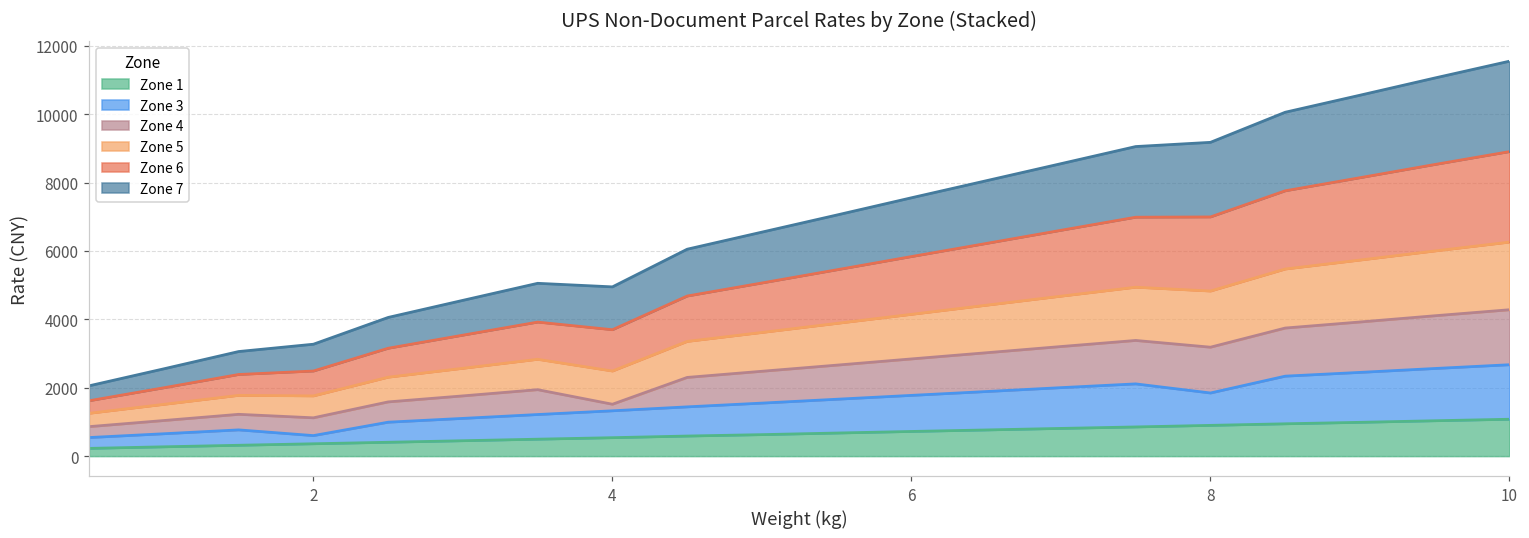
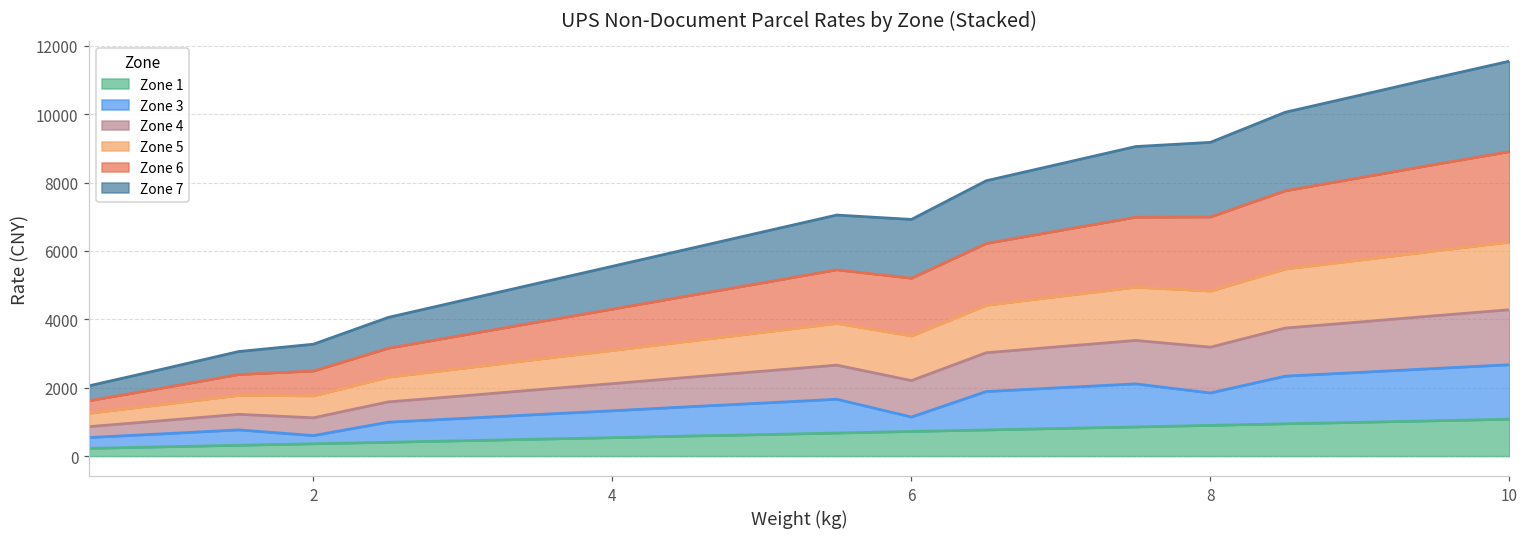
Zone 4, 4: 200 -> 800
Zone 3, 6: 1100 -> 400
